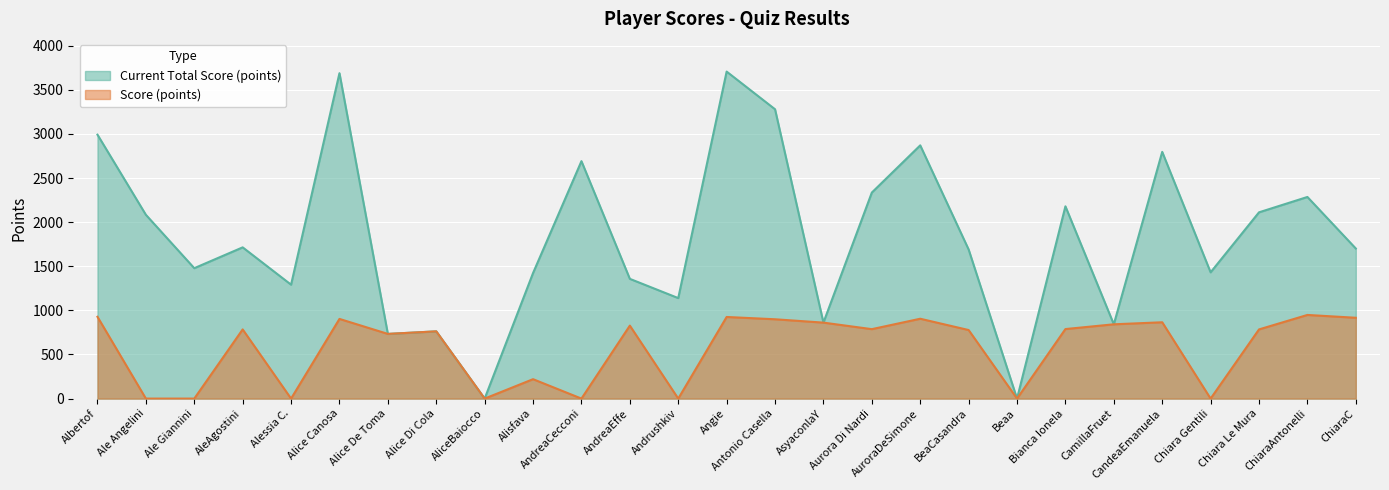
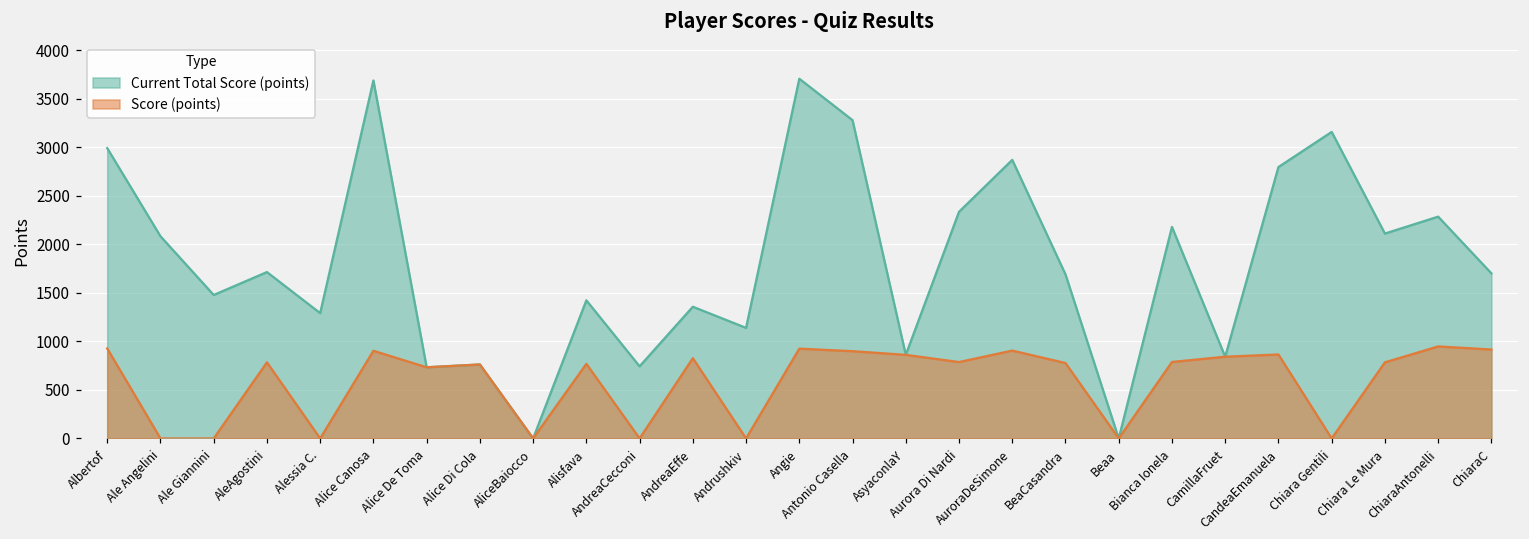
Score (points), Alisfava: 200 -> 800
Current Total Score (points), AndreaCecconi: 2700 -> 700
Current Total Score (points), Chiara Gentili: 1400 -> 3200
